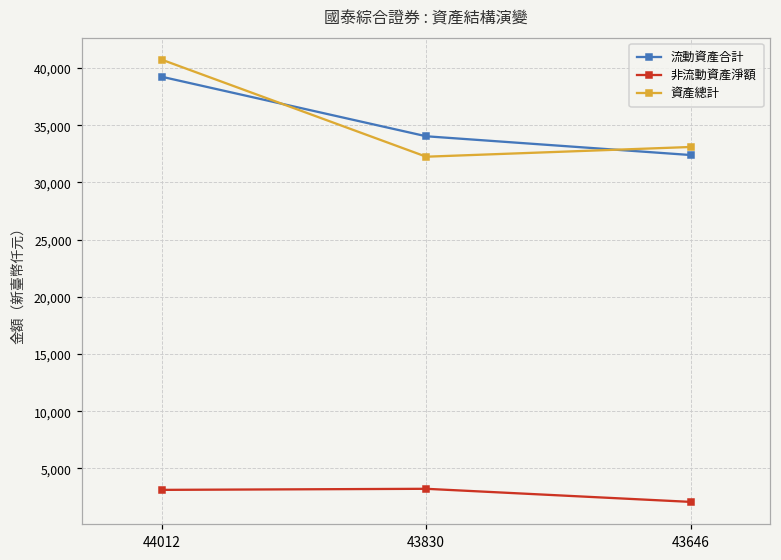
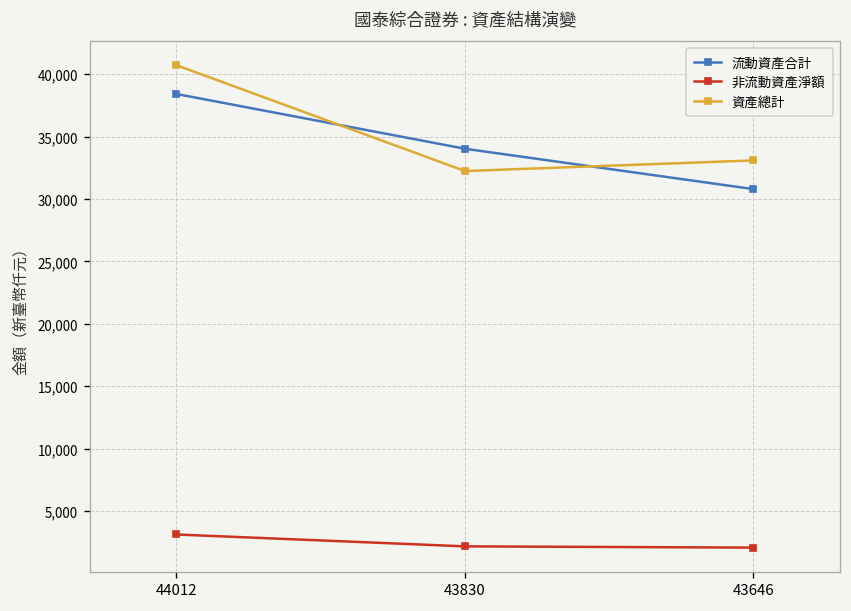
流動資產合計, 44012: 39,200 -> 38,400
非流動資產淨額, 43830: 3,200 -> 2,200
流動資產合計, 43646: 32,400 -> 30,800
